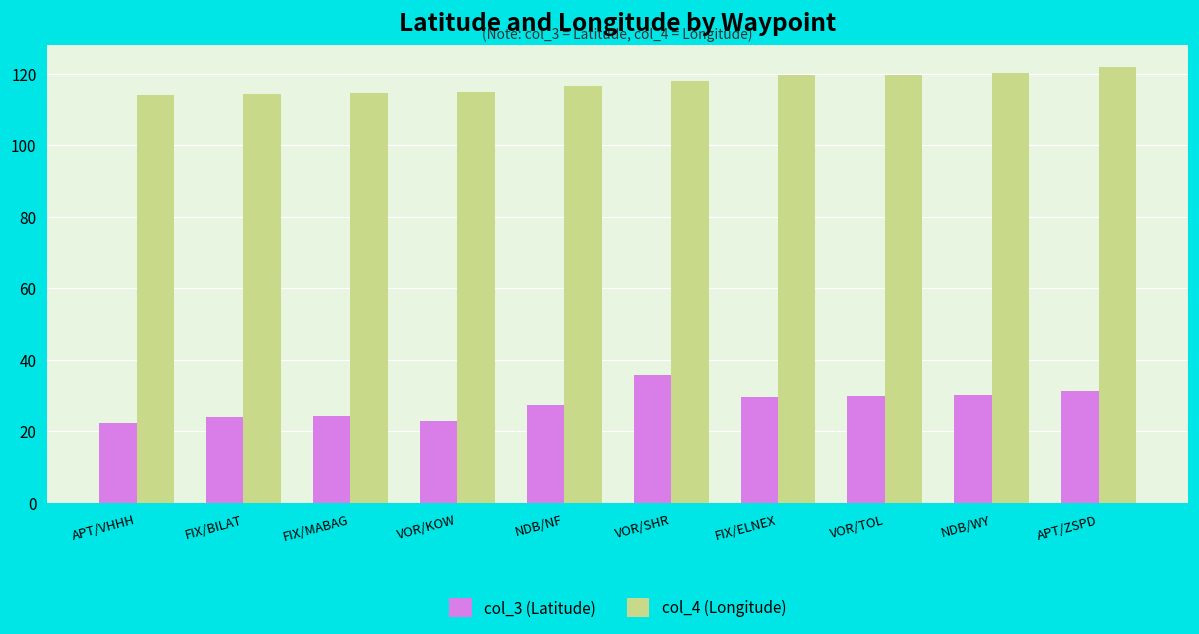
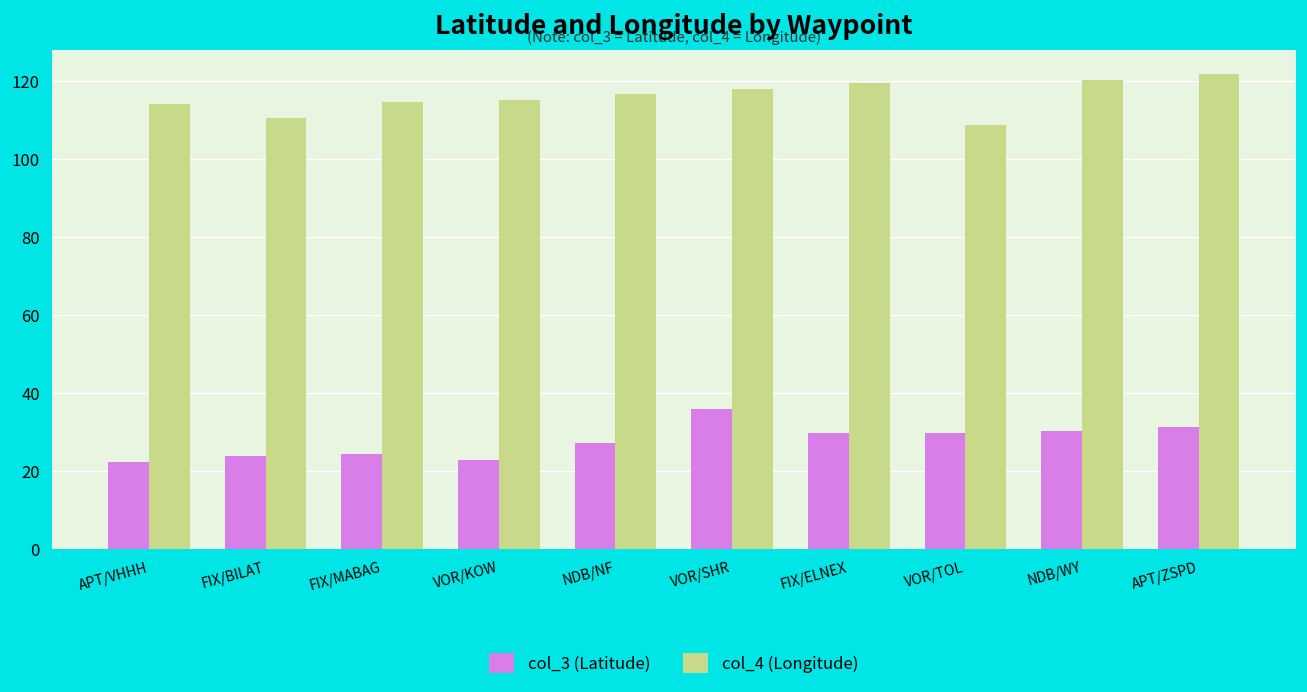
col_4 (Longitude), FIX/BILAT: 114 -> 111
col_4 (Longitude), VOR/TOL: 120 -> 109
